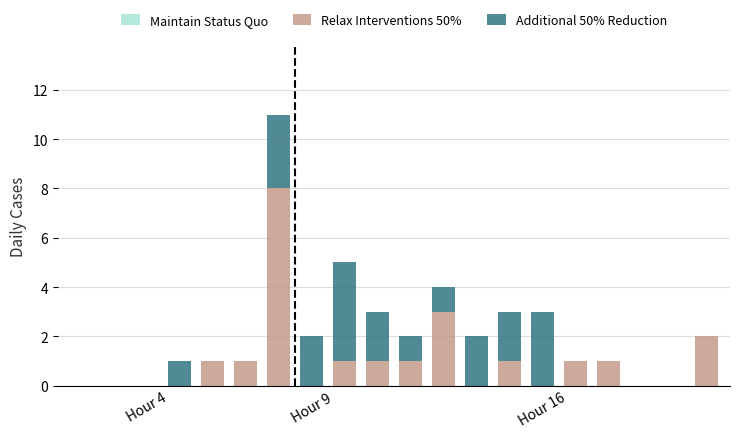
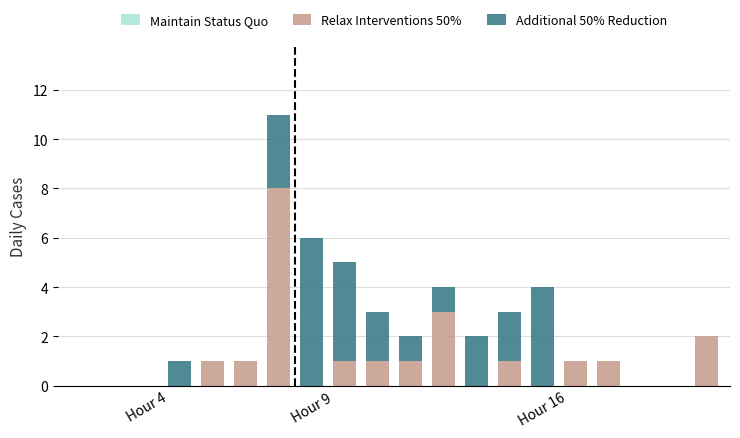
Additional 50% Reduction, Hour 9: 2 -> 6
Additional 50% Reduction, Hour 16: 3 -> 4
